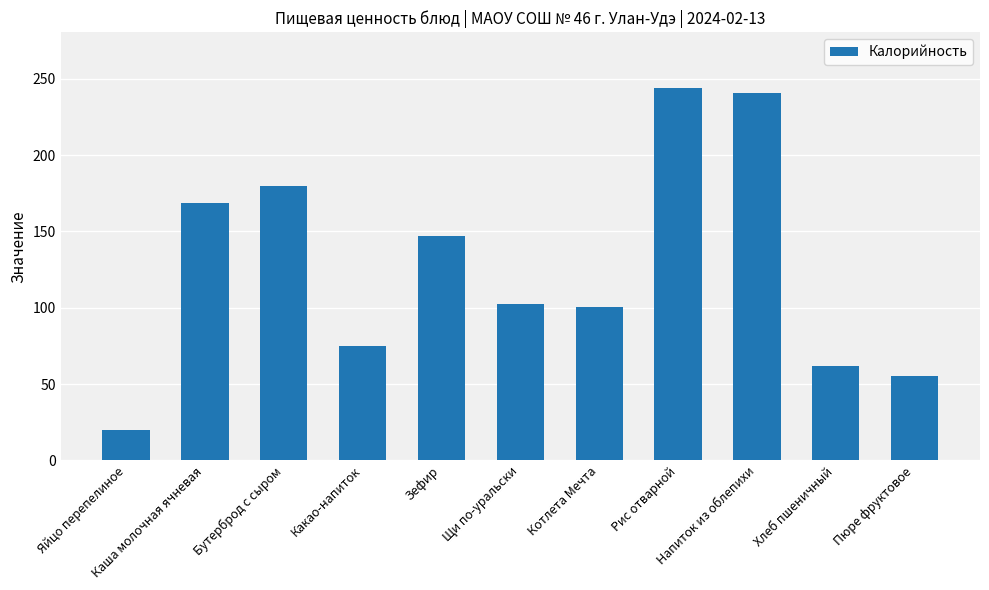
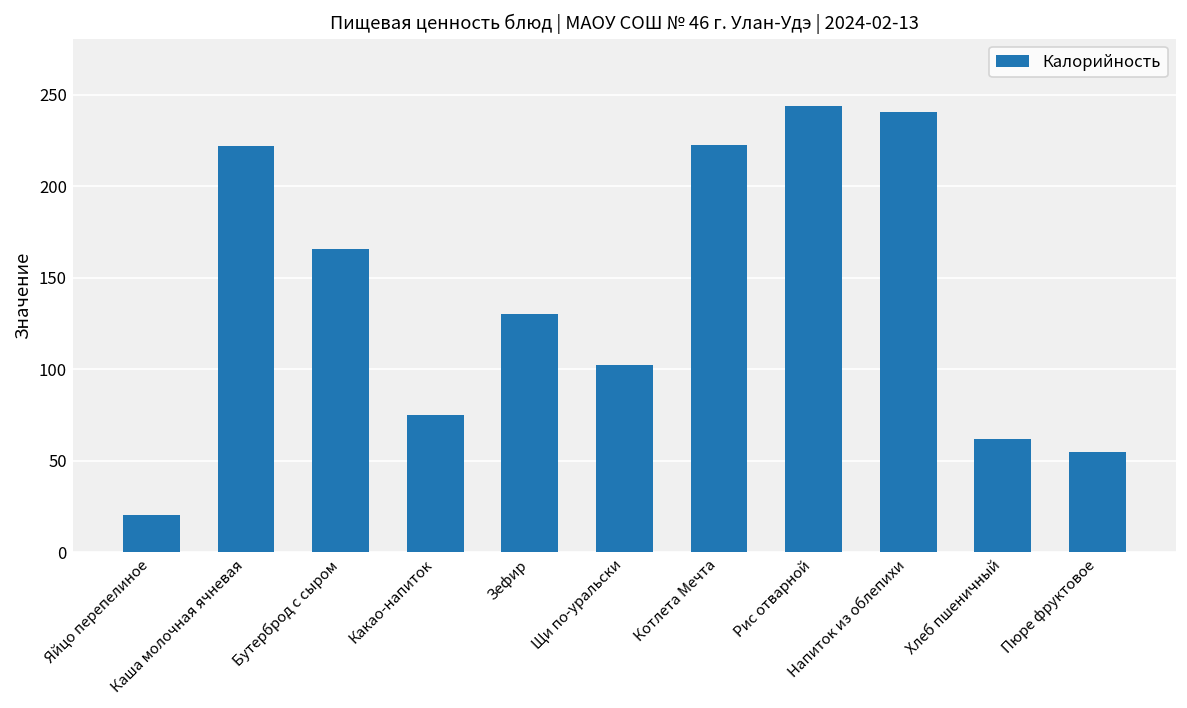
Каша молочная ячневая: 168 -> 222
Бутерброд с сыром: 180 -> 166
Зефир: 147 -> 130
Котлета Мечта: 100 -> 222
